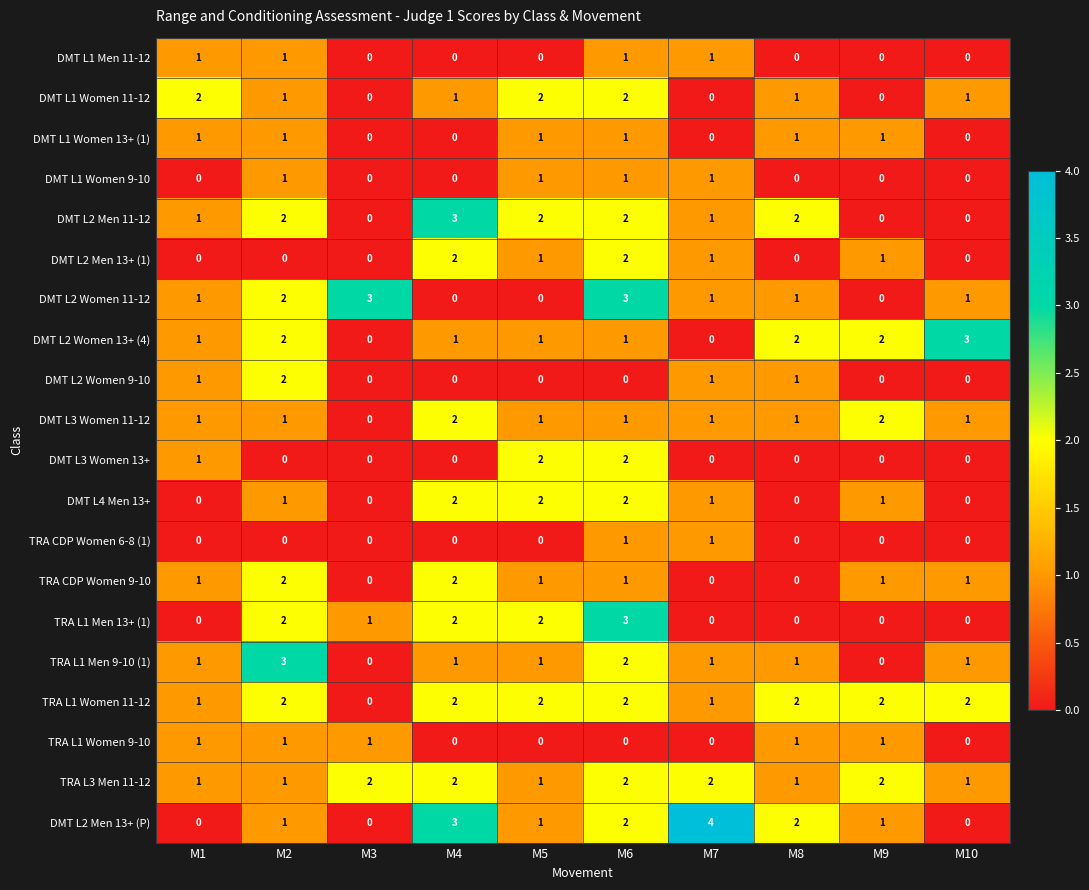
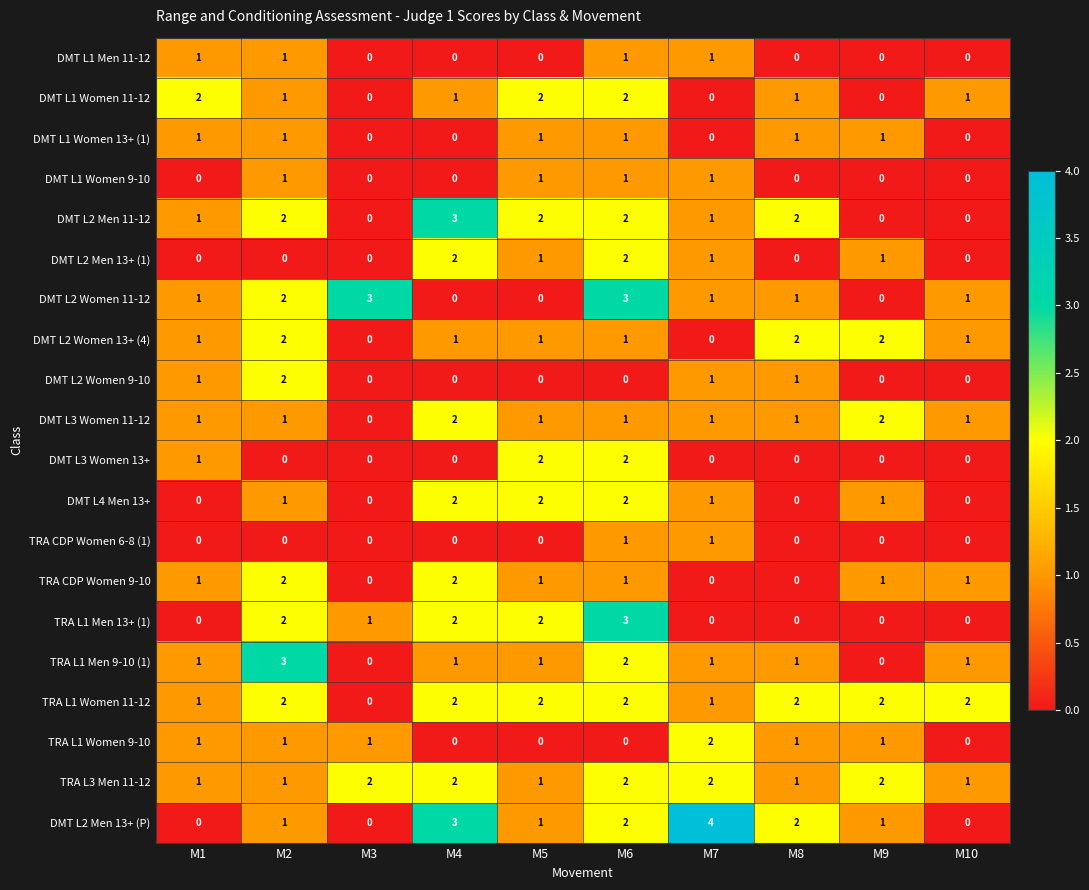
DMT L2 Women 13+ (4), M10: 3 -> 1
TRA L1 Women 9-10, M7: 0 -> 2
